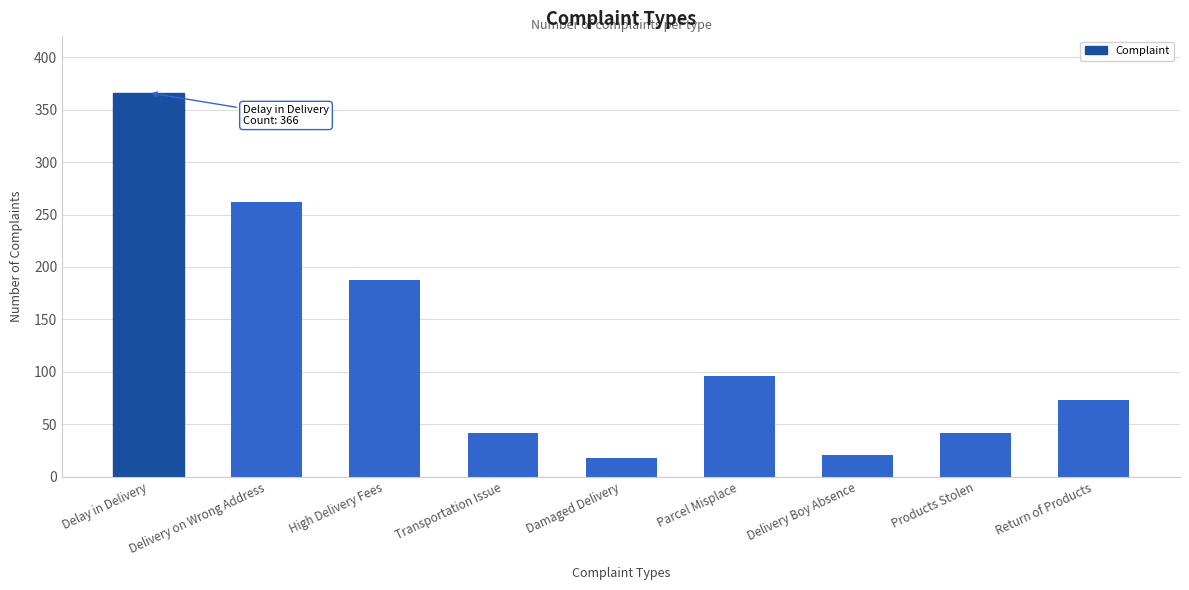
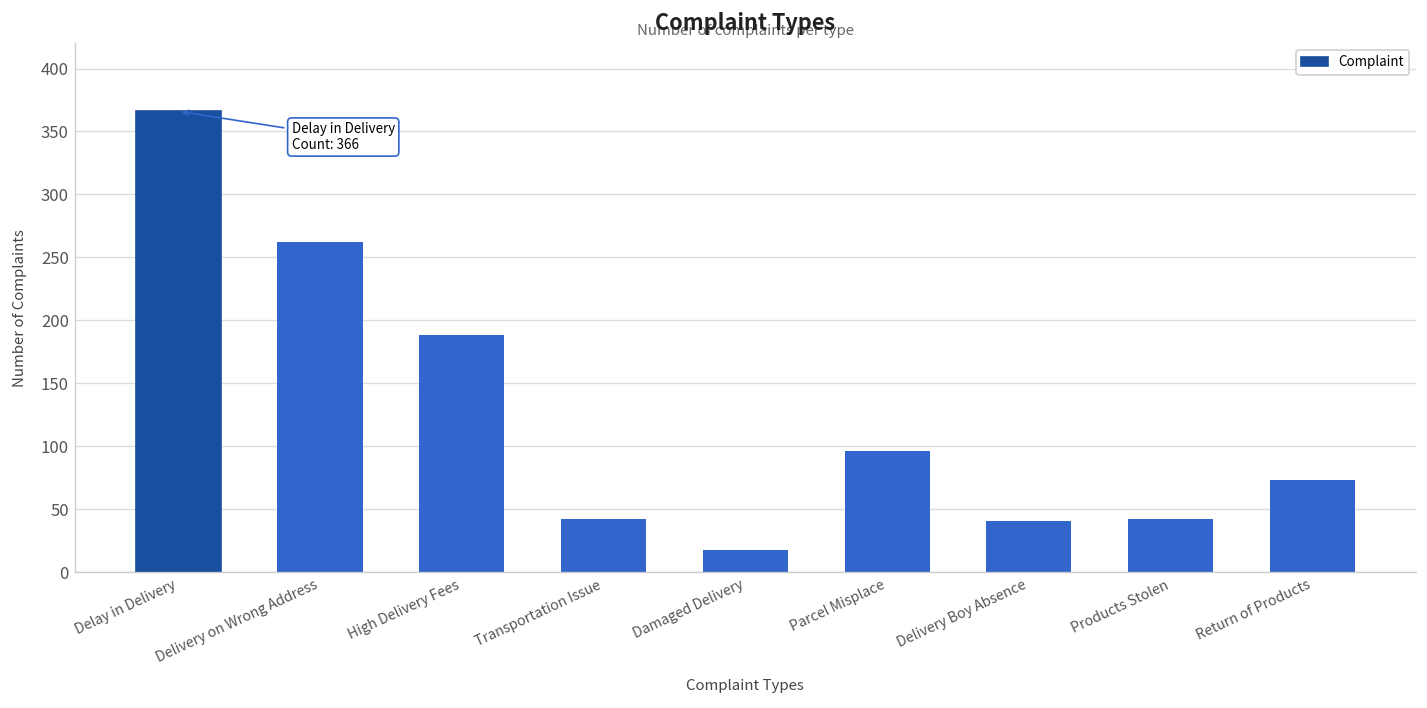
Delivery Boy Absence: 21 -> 41
